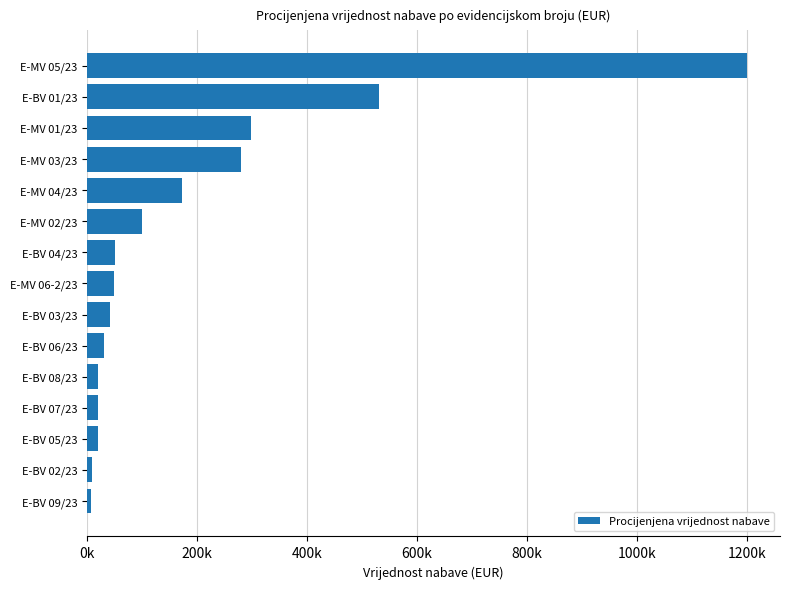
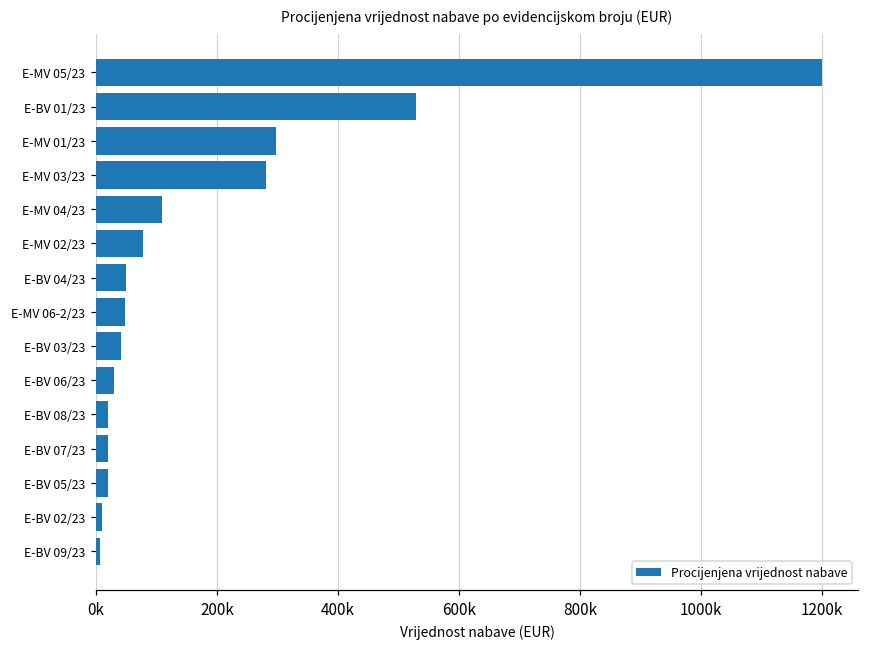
E-MV 04/23: 170000 -> 110000
E-MV 02/23: 100000 -> 80000
